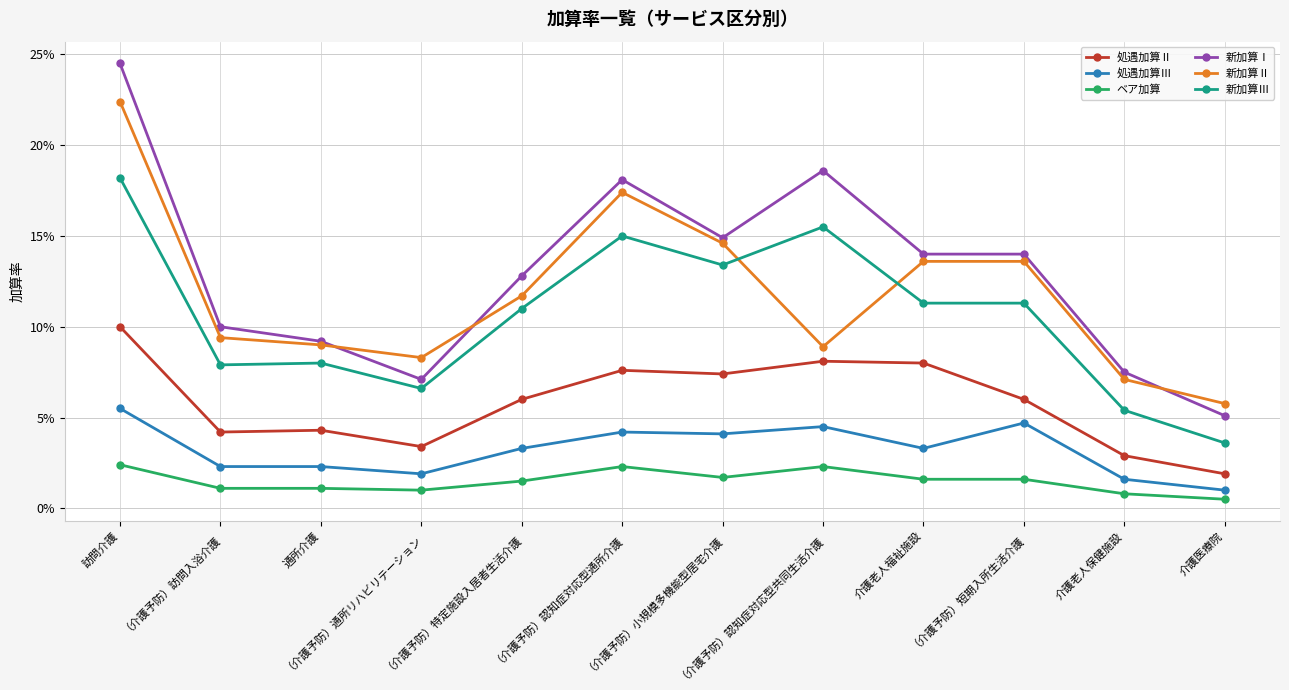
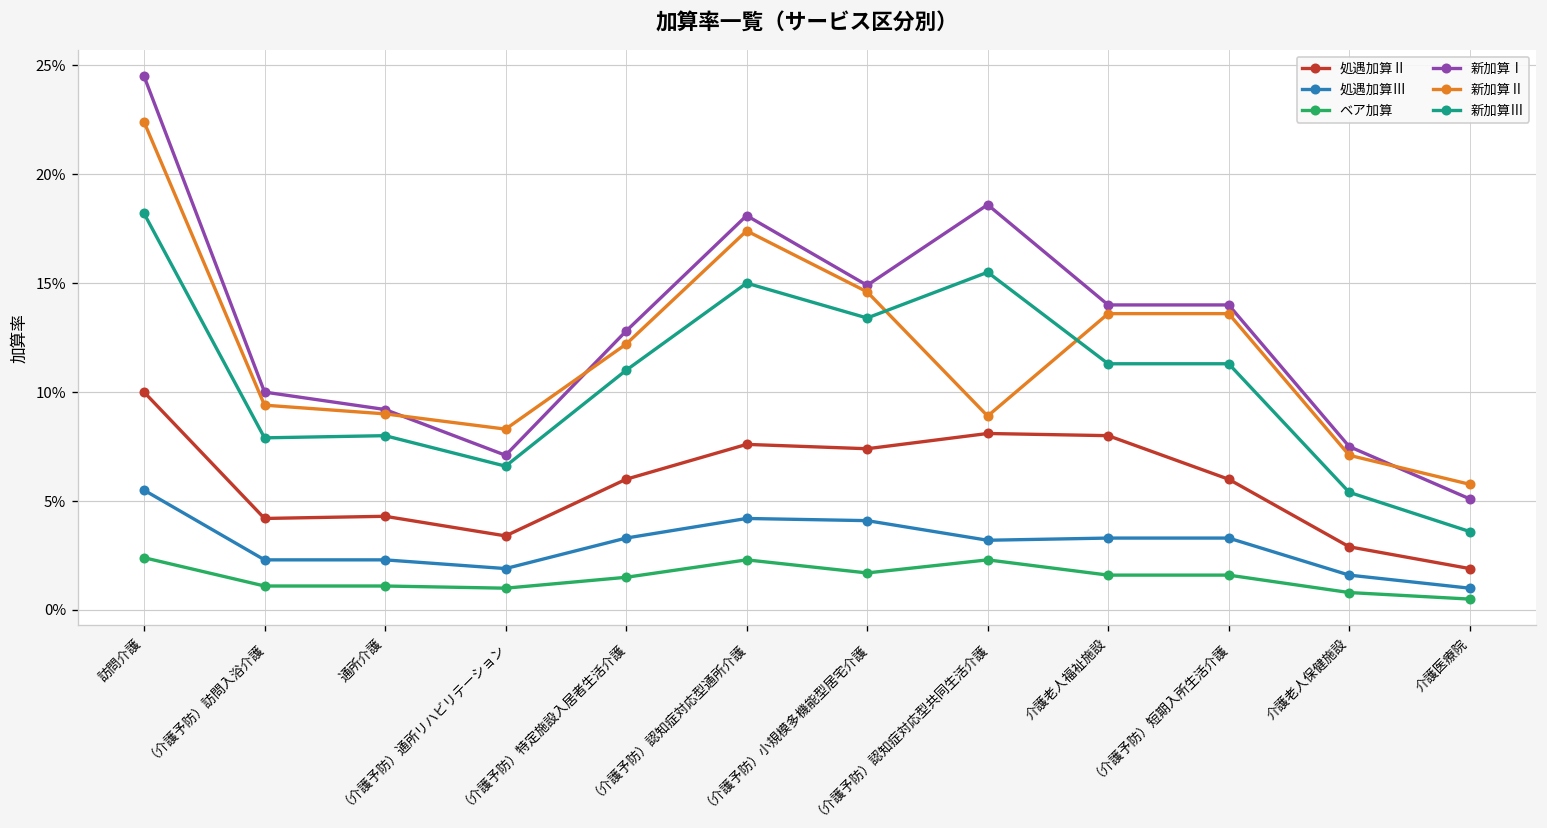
新加算Ⅱ, （介護予防）特定施設入居者生活介護: 11.7% -> 12.2%
処遇加算Ⅲ, （介護予防）認知症対応型共同生活介護: 4.5% -> 3.2%
処遇加算Ⅲ, （介護予防）短期入所生活介護: 4.7% -> 3.3%
